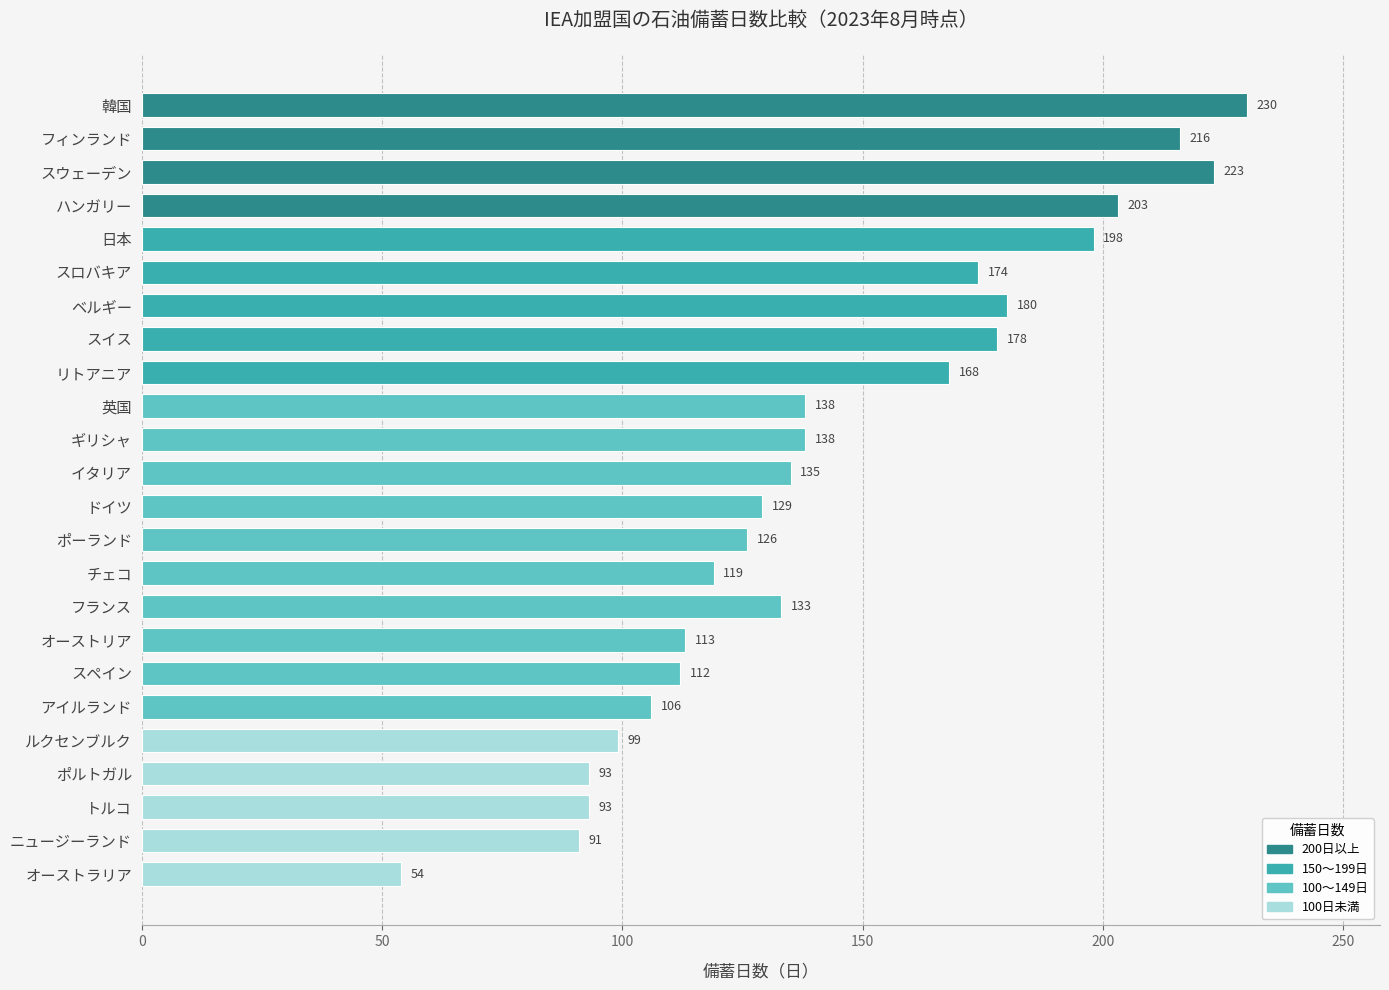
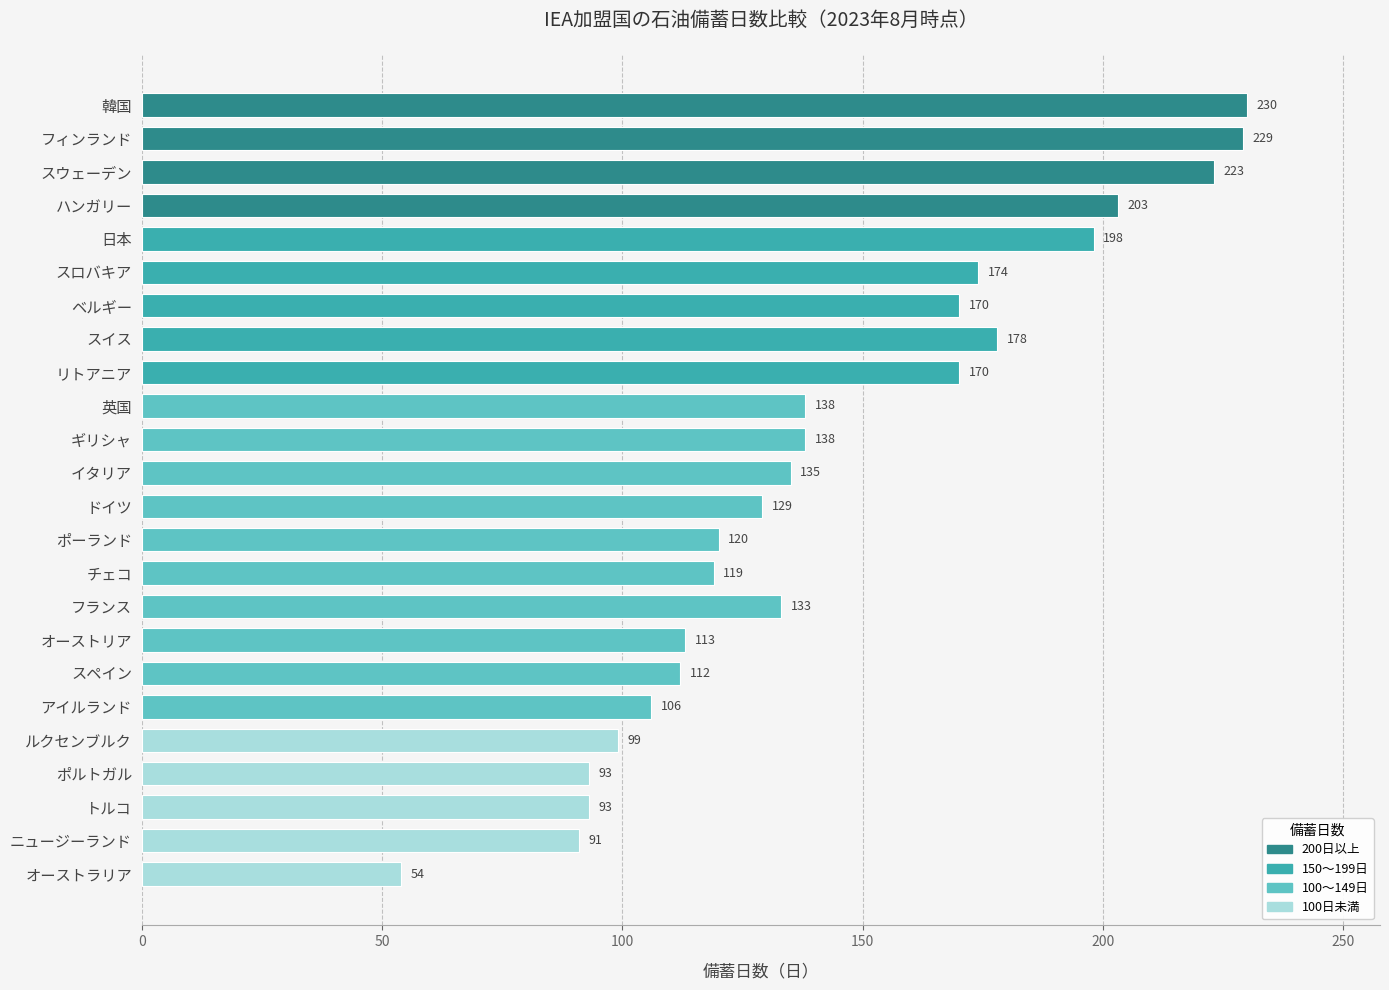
フィンランド: 216 -> 229
ベルギー: 180 -> 170
リトアニア: 168 -> 170
ポーランド: 126 -> 120
